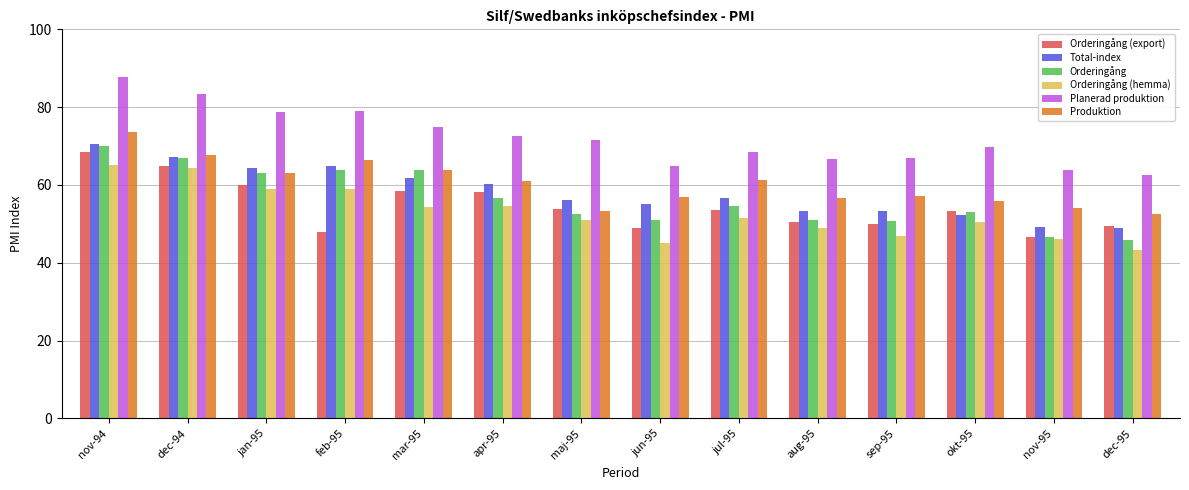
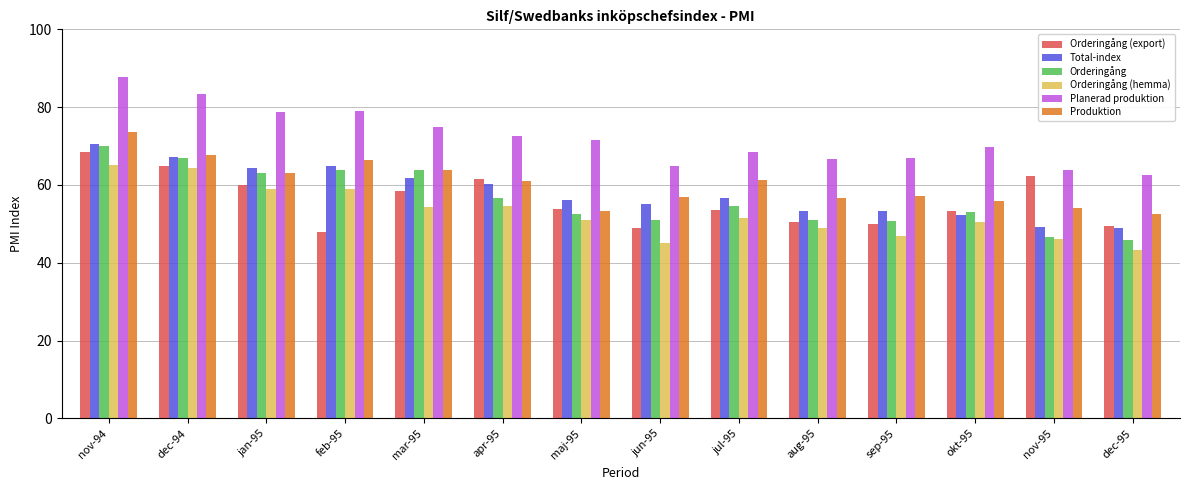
Orderingång (export), apr-95: 58 -> 62
Orderingång (export), nov-95: 47 -> 62
